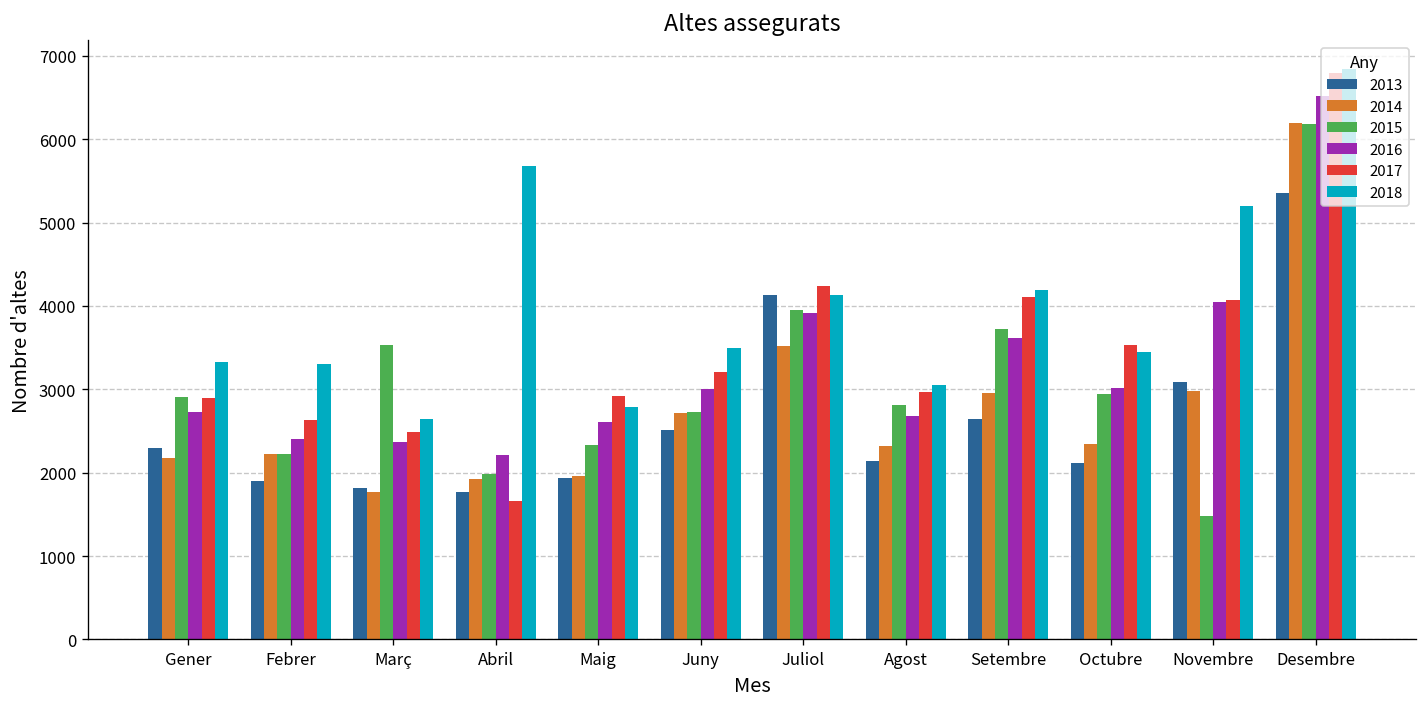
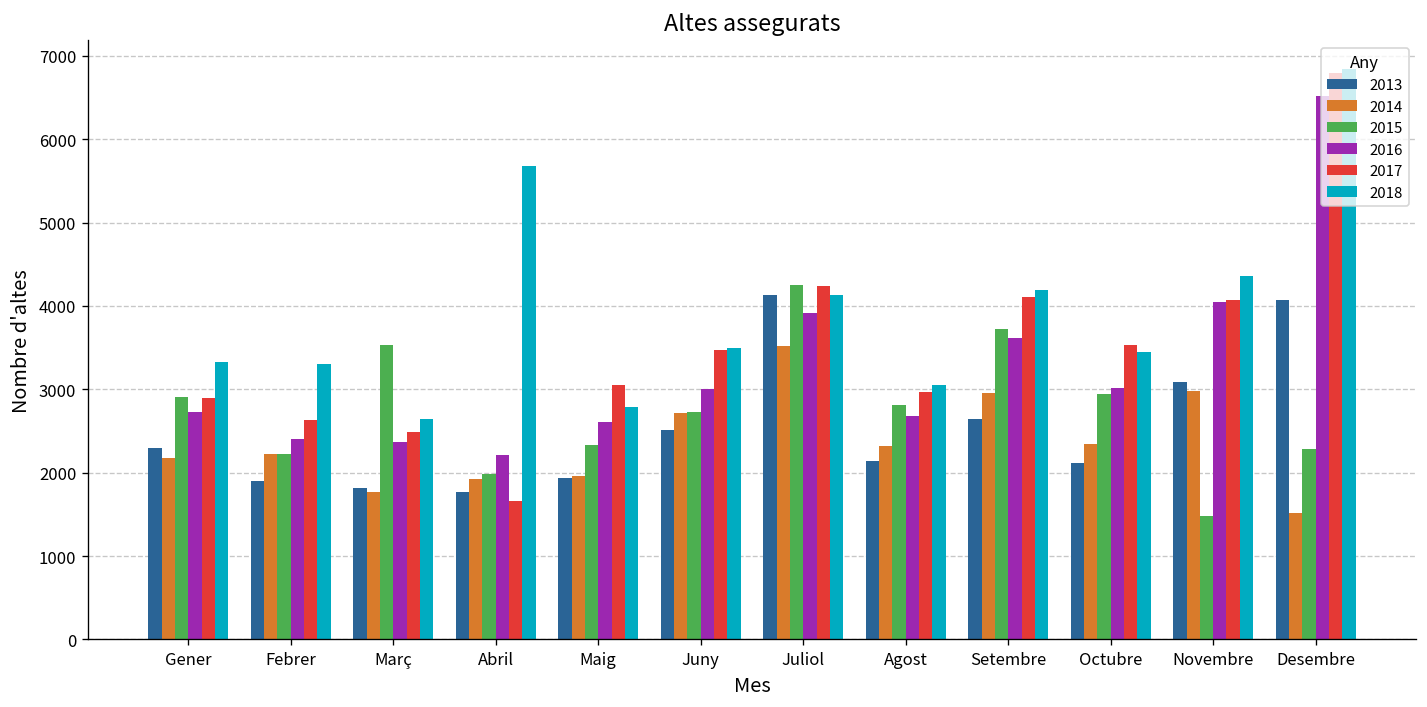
2017, Maig: 2900 -> 3100
2017, Juny: 3200 -> 3500
2015, Juliol: 4000 -> 4200
2018, Novembre: 5200 -> 4400
2013, Desembre: 5400 -> 4100
2014, Desembre: 6200 -> 1500
2015, Desembre: 6200 -> 2300
